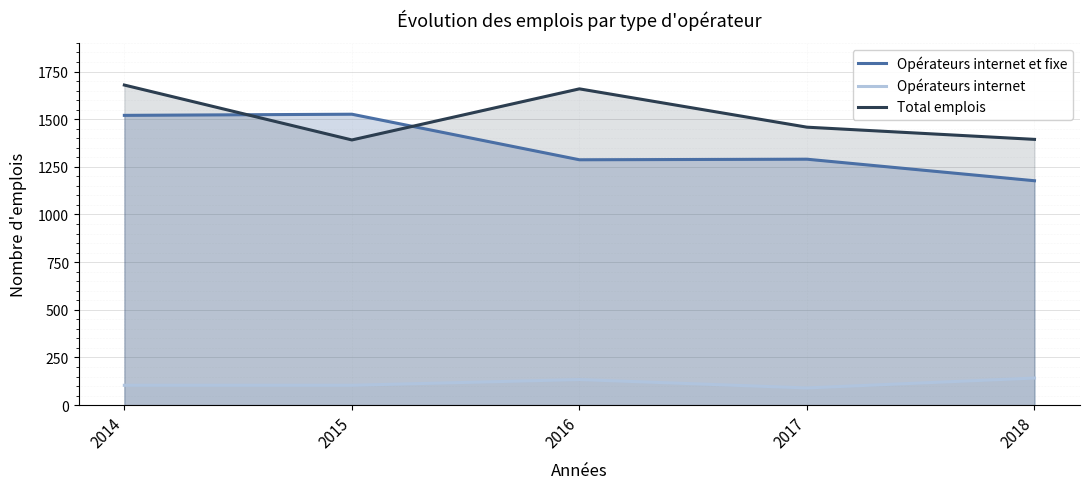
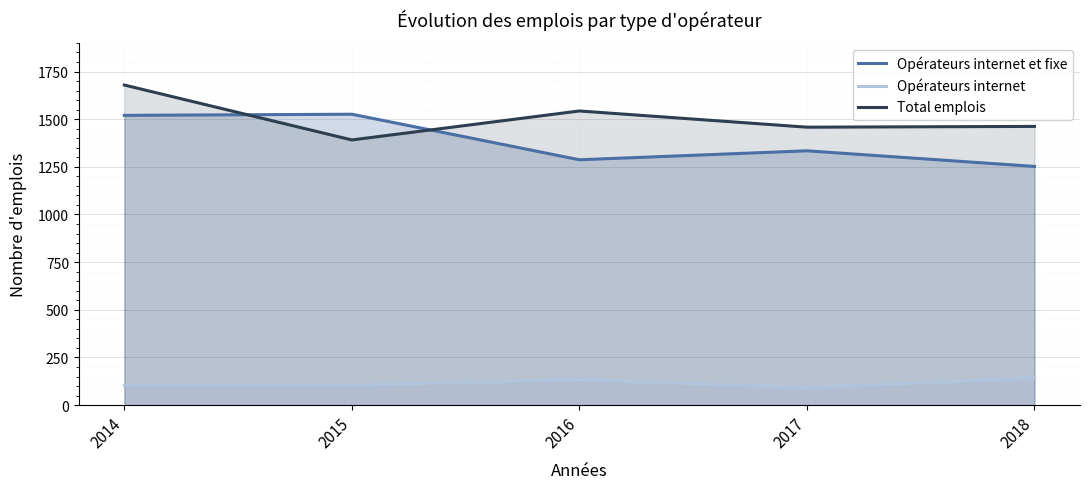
Total emplois, 2016: 1660 -> 1540
Opérateurs internet et fixe, 2017: 1290 -> 1330
Opérateurs internet et fixe, 2018: 1180 -> 1250
Total emplois, 2018: 1390 -> 1460
